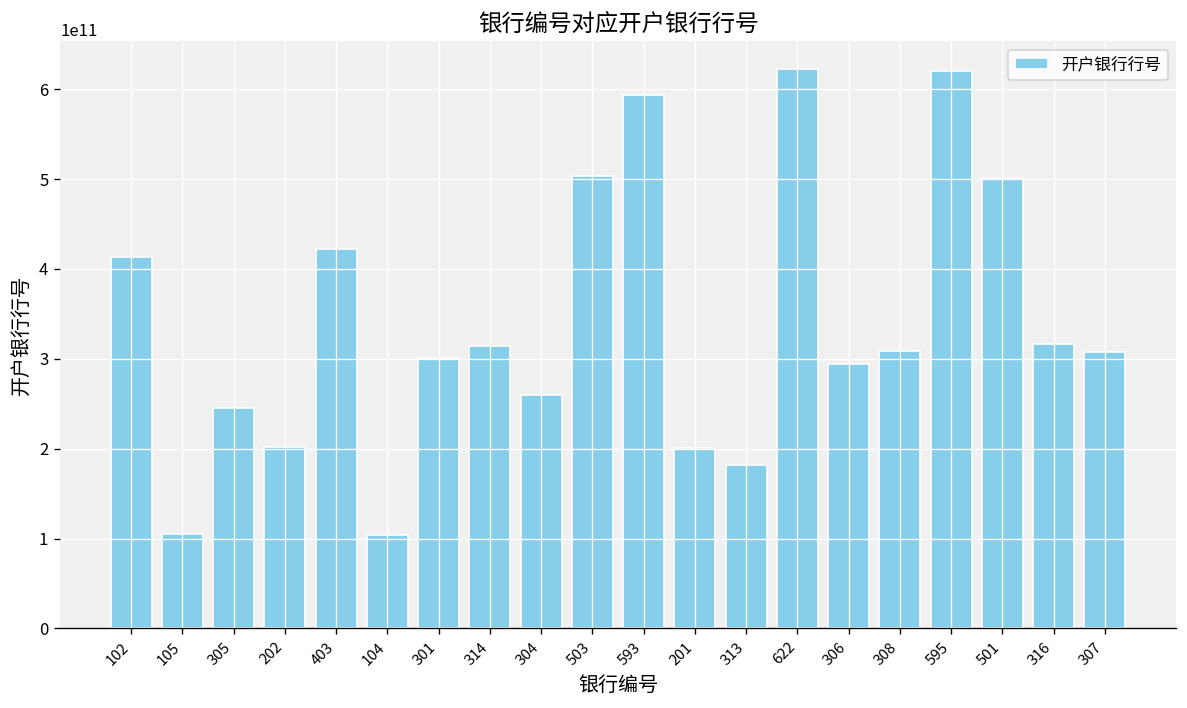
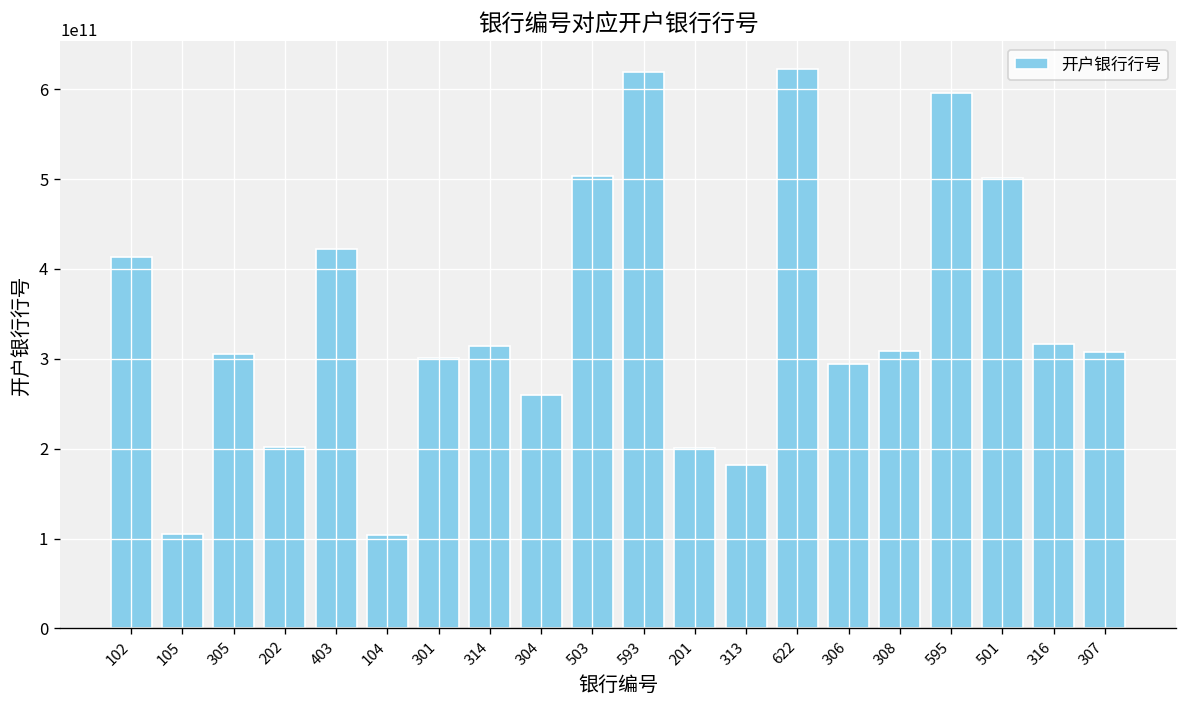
305: 250000000000 -> 310000000000
593: 590000000000 -> 620000000000
595: 620000000000 -> 600000000000
